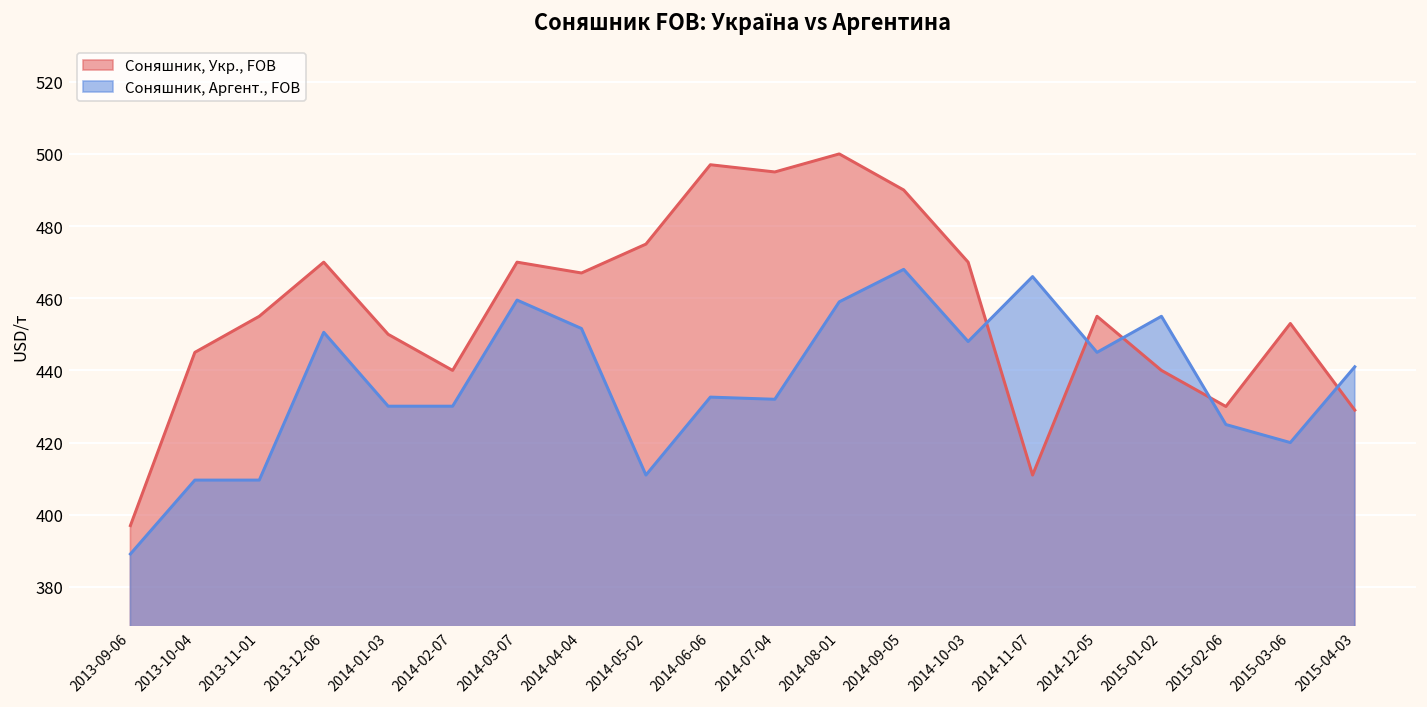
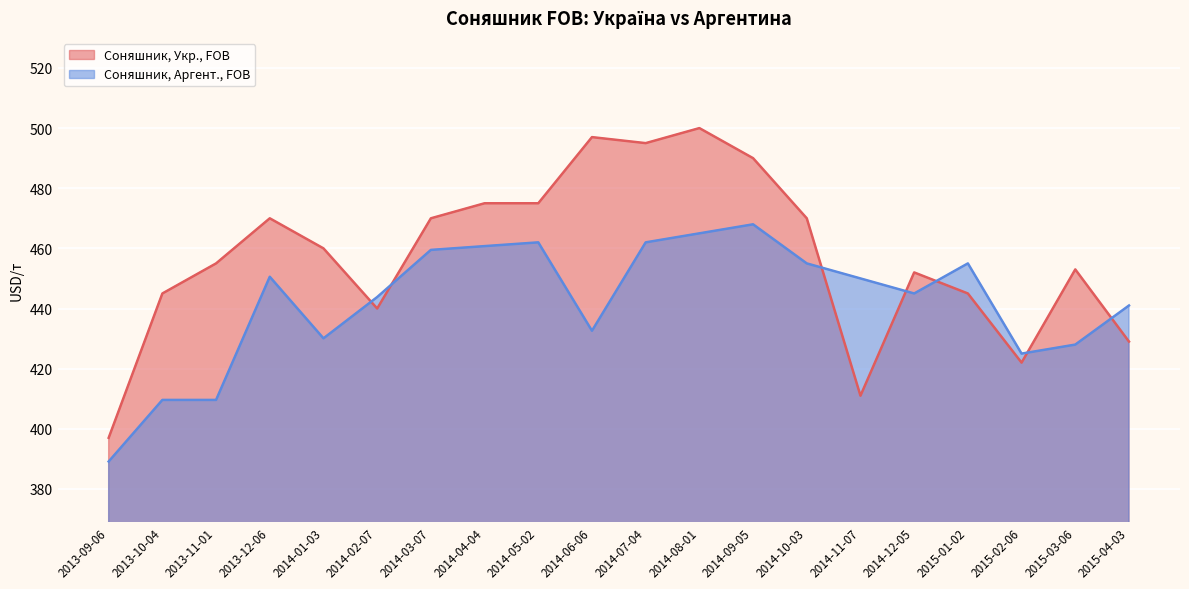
Соняшник, Укр., FOB, 2014-01-03: 450 -> 460
Соняшник, Аргент., FOB, 2014-02-07: 430 -> 444
Соняшник, Укр., FOB, 2014-04-04: 467 -> 475
Соняшник, Аргент., FOB, 2014-04-04: 452 -> 461
Соняшник, Аргент., FOB, 2014-05-02: 411 -> 462
Соняшник, Аргент., FOB, 2014-07-04: 432 -> 462
Соняшник, Аргент., FOB, 2014-08-01: 459 -> 465
Соняшник, Аргент., FOB, 2014-10-03: 448 -> 455
Соняшник, Аргент., FOB, 2014-11-07: 466 -> 450
Соняшник, Укр., FOB, 2014-12-05: 455 -> 452
Соняшник, Укр., FOB, 2015-01-02: 440 -> 445
Соняшник, Укр., FOB, 2015-02-06: 430 -> 422
Соняшник, Аргент., FOB, 2015-03-06: 420 -> 428
